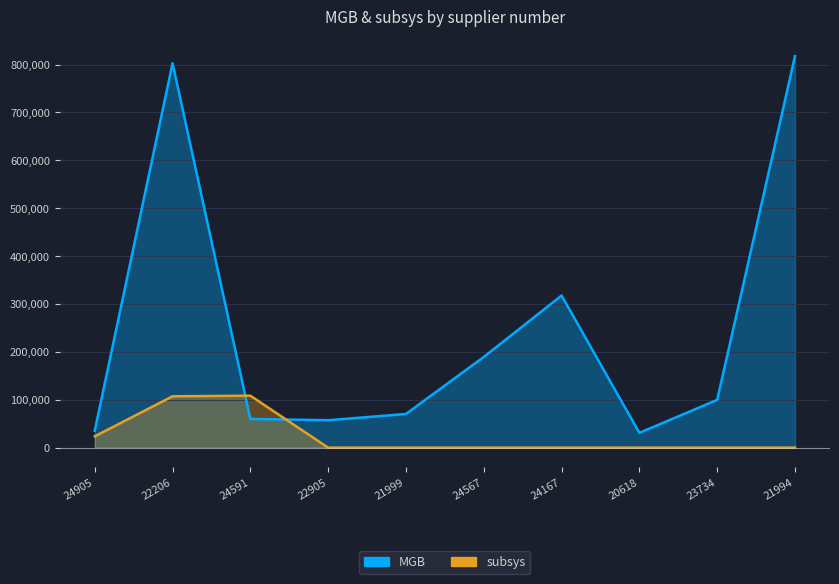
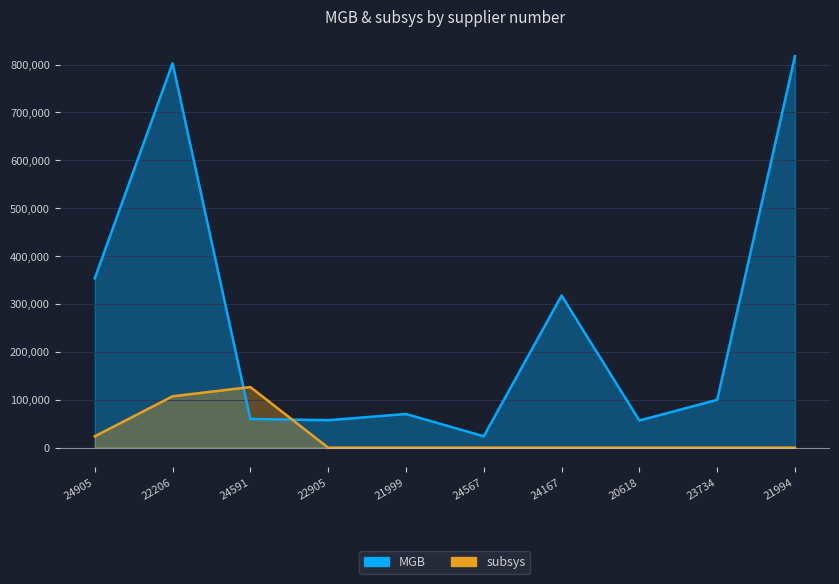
MGB, 24905: 40,000 -> 350,000
subsys, 24591: 110,000 -> 130,000
MGB, 24567: 190,000 -> 20,000
MGB, 20618: 30,000 -> 60,000
